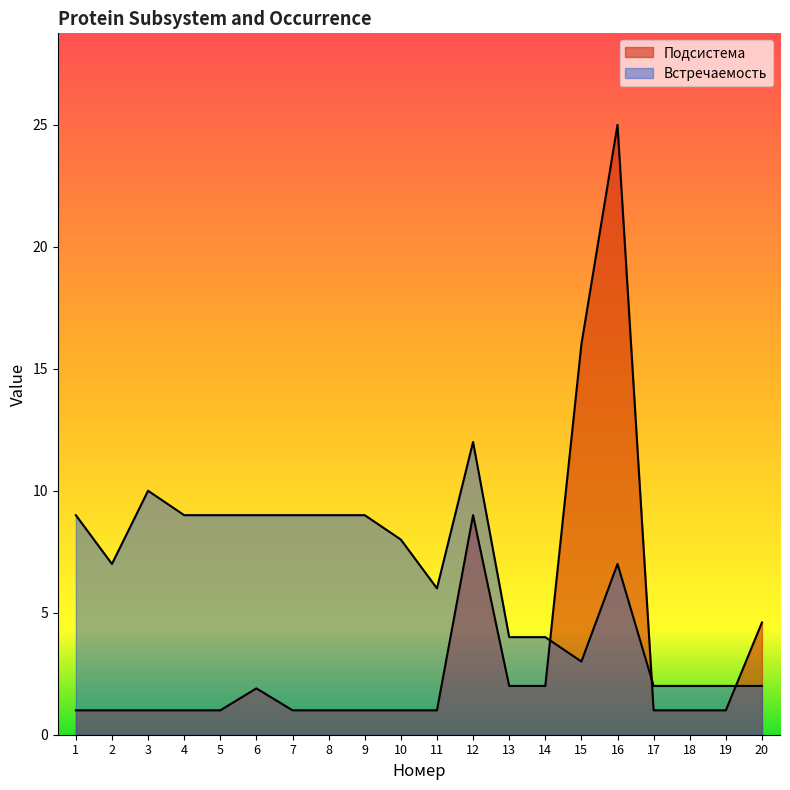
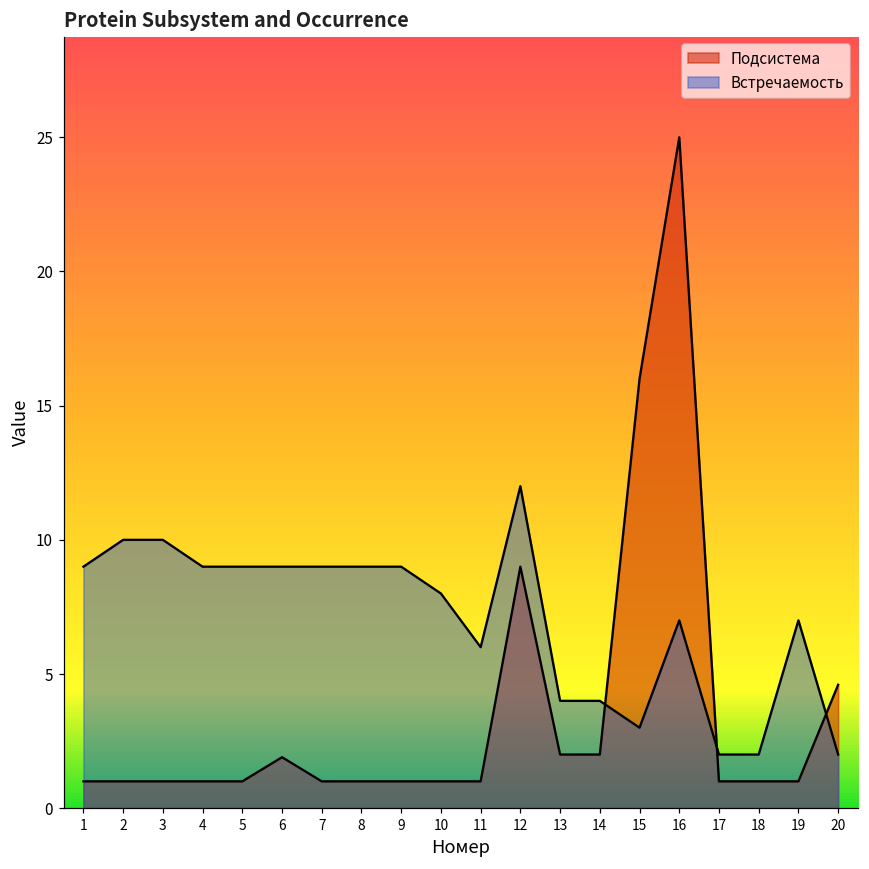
Встречаемость, 2: 7 -> 10
Встречаемость, 19: 2 -> 7
